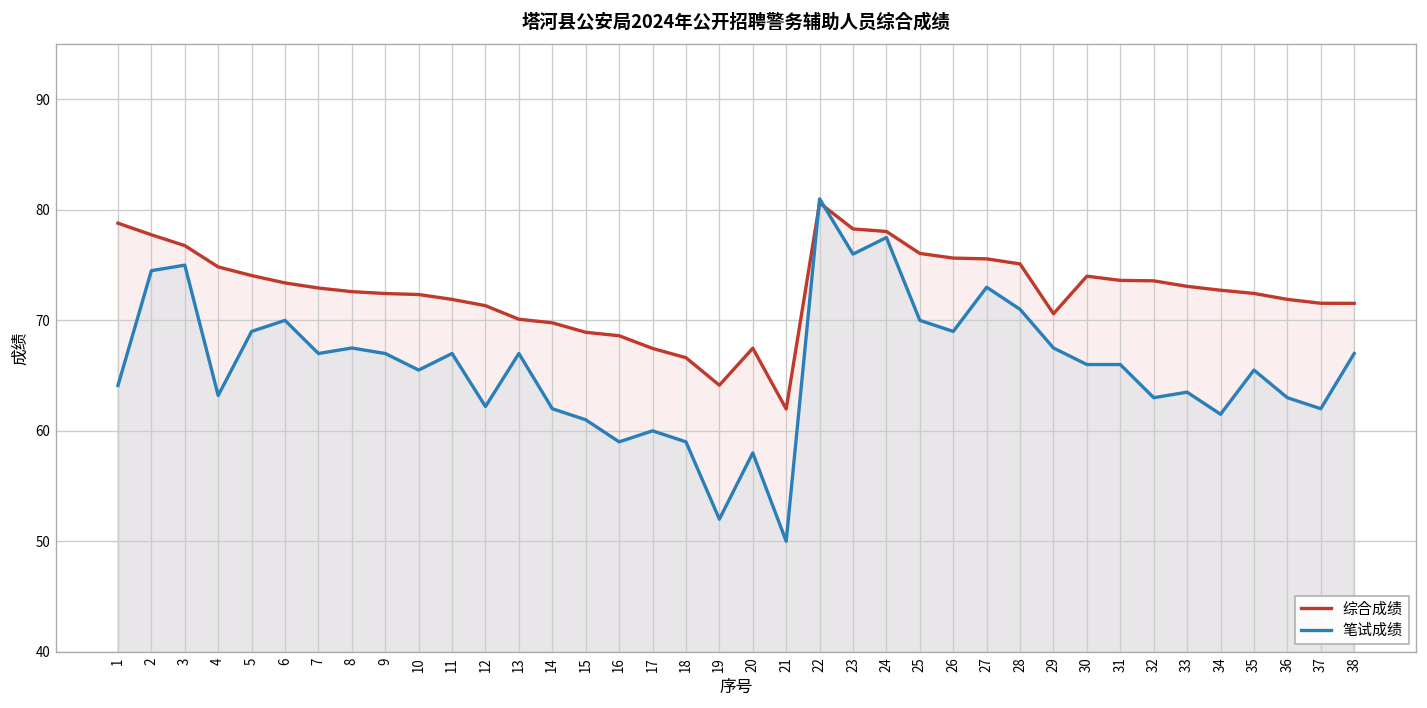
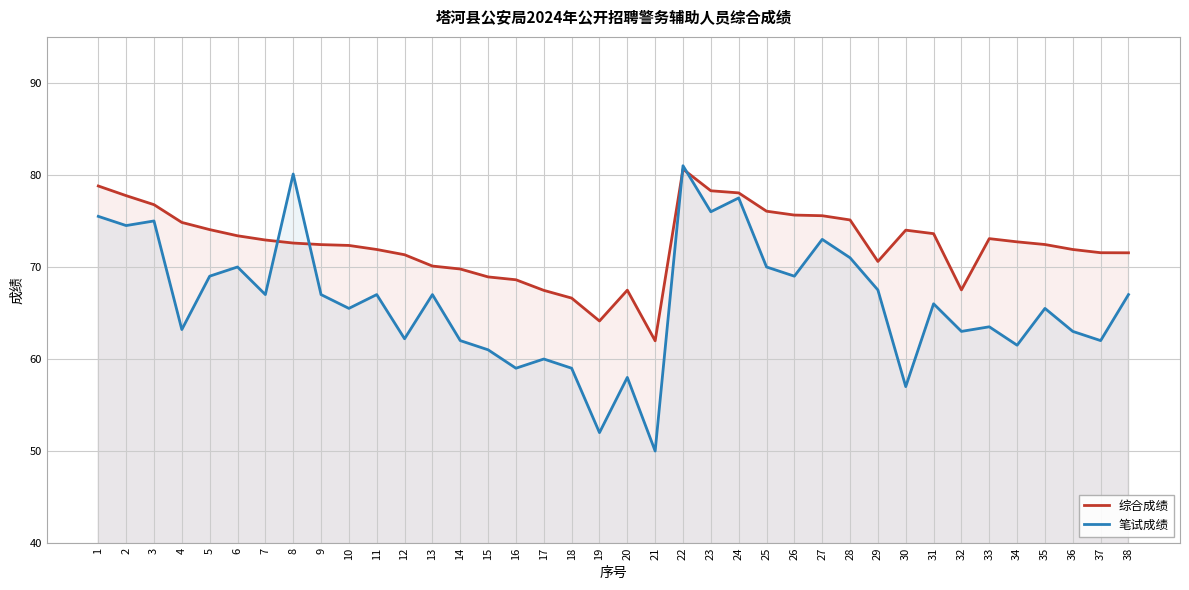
笔试成绩, 1: 64 -> 76
笔试成绩, 8: 68 -> 80
笔试成绩, 30: 66 -> 57
综合成绩, 32: 74 -> 68
